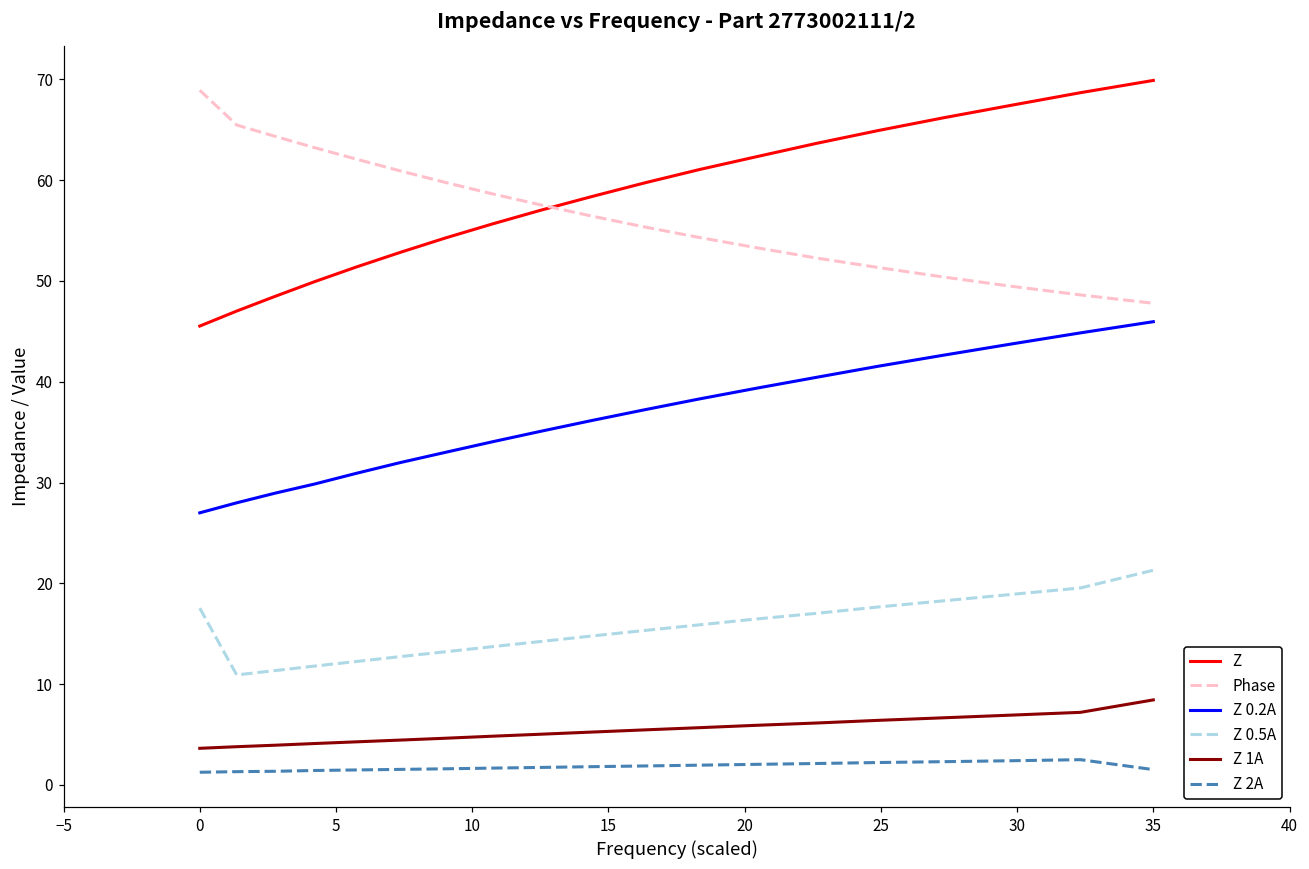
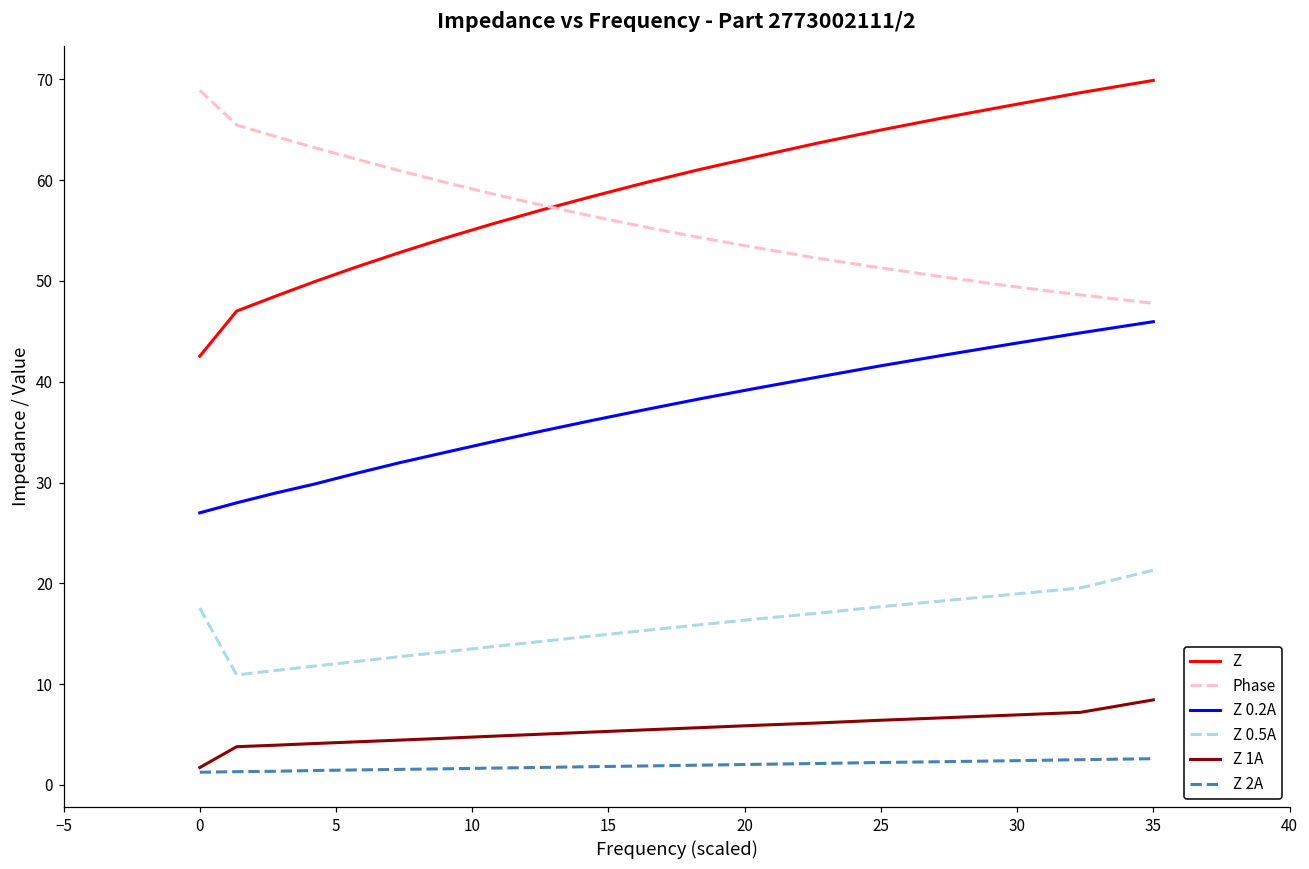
Z, 0: 46 -> 43
Z 1A, 0: 4 -> 2
Z 2A, 35: 2 -> 3
